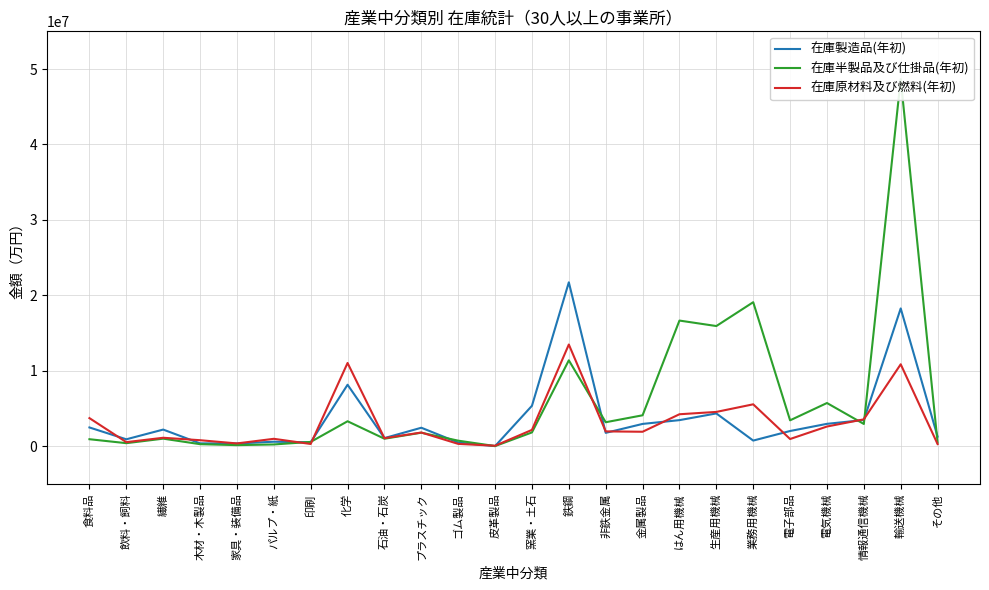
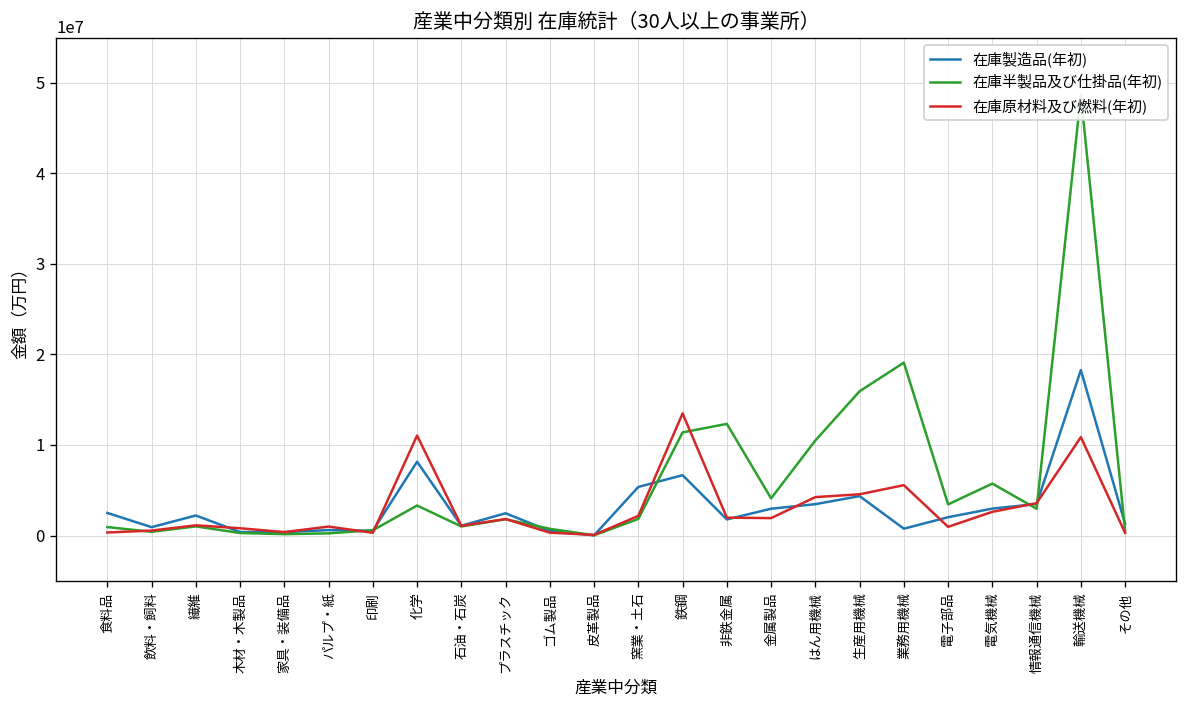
在庫原材料及び燃料(年初), 食料品: 4000000 -> 0
在庫製造品(年初), 鉄鋼: 22000000 -> 7000000
在庫半製品及び仕掛品(年初), 非鉄金属: 3000000 -> 12000000
在庫半製品及び仕掛品(年初), はん用機械: 17000000 -> 10000000
